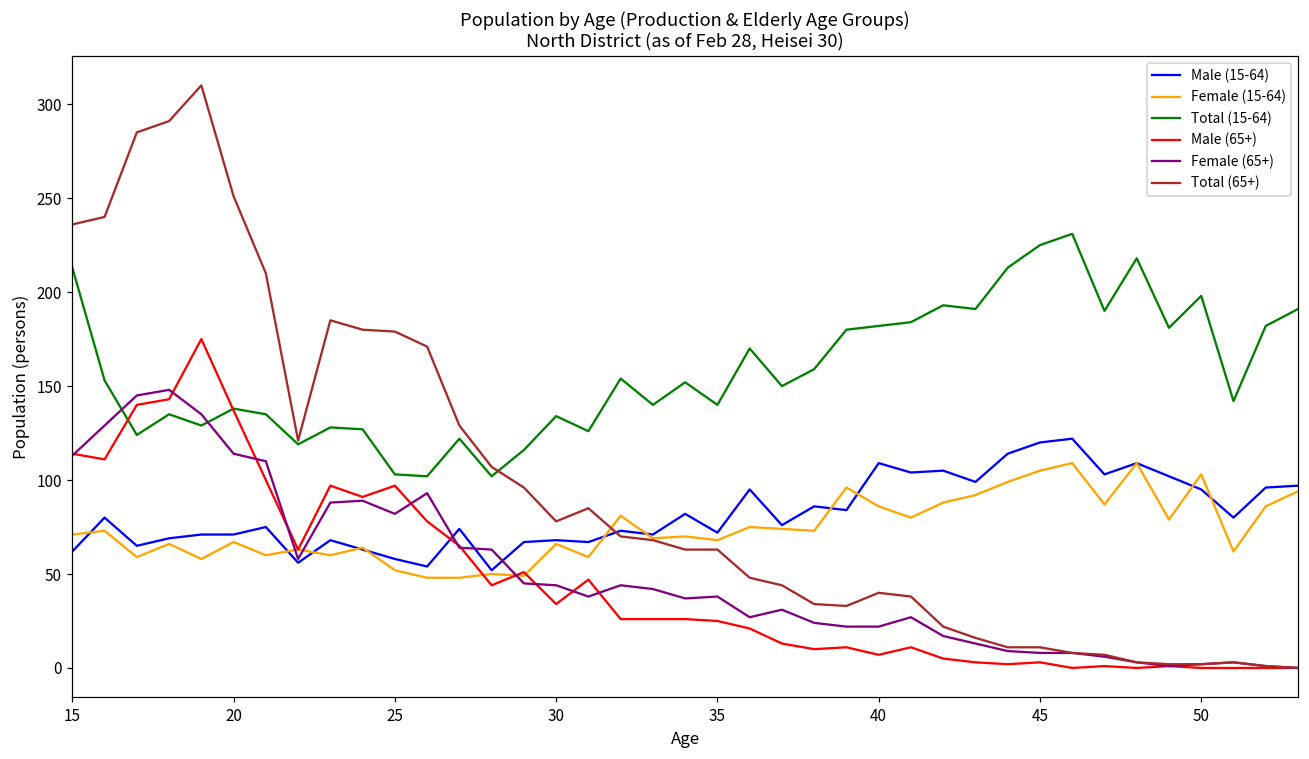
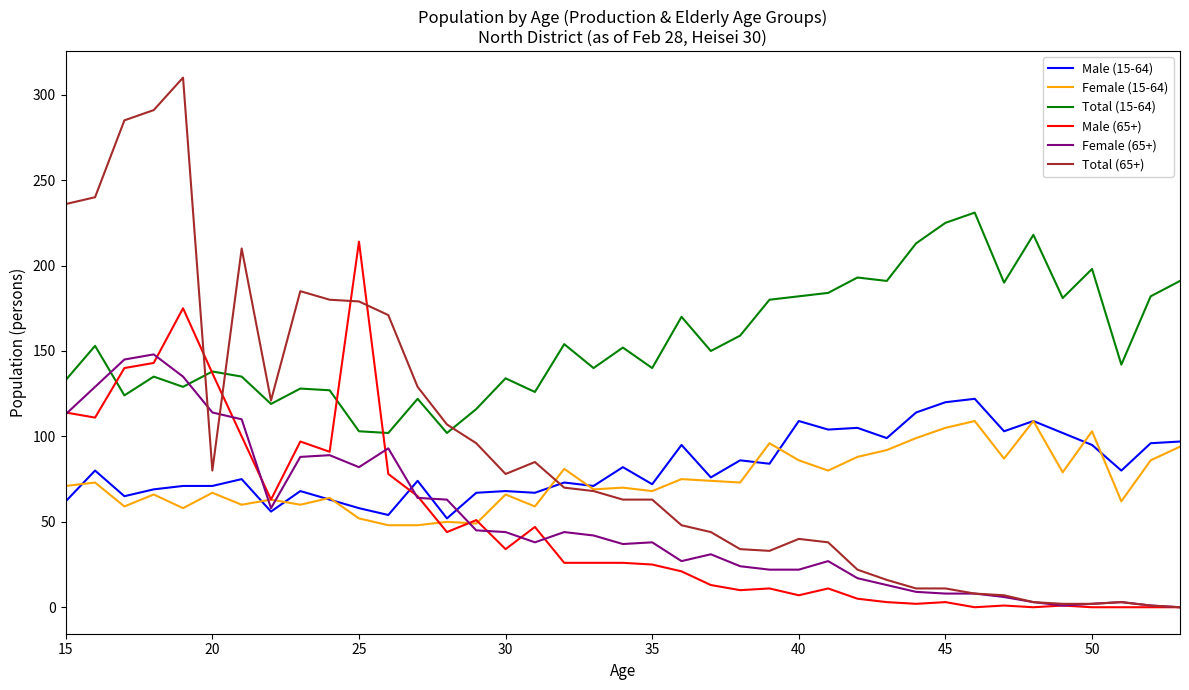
Total (15-64), 15: 213 -> 133
Total (65+), 20: 251 -> 80
Male (65+), 25: 97 -> 214
